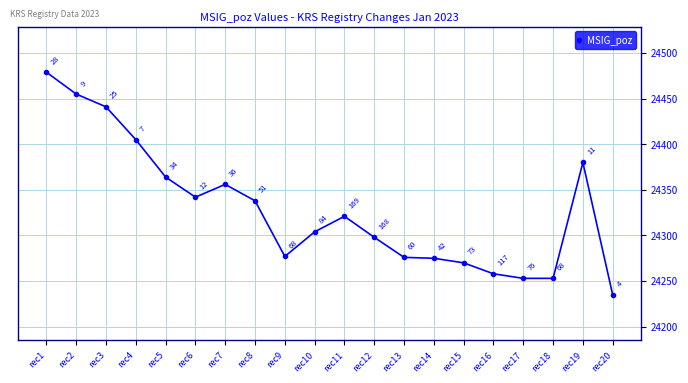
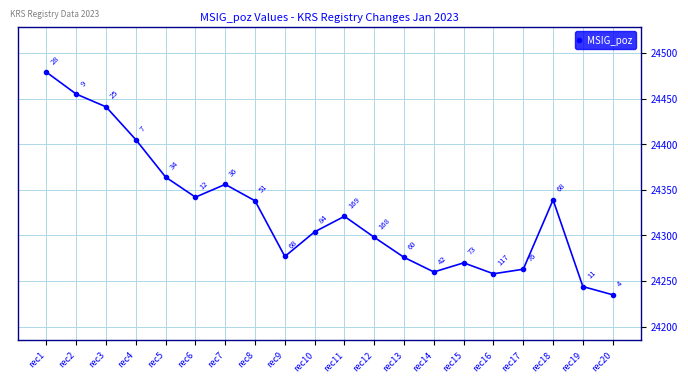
rec14: 24280 -> 24260
rec17: 24250 -> 24260
rec18: 24250 -> 24340
rec19: 24380 -> 24240
